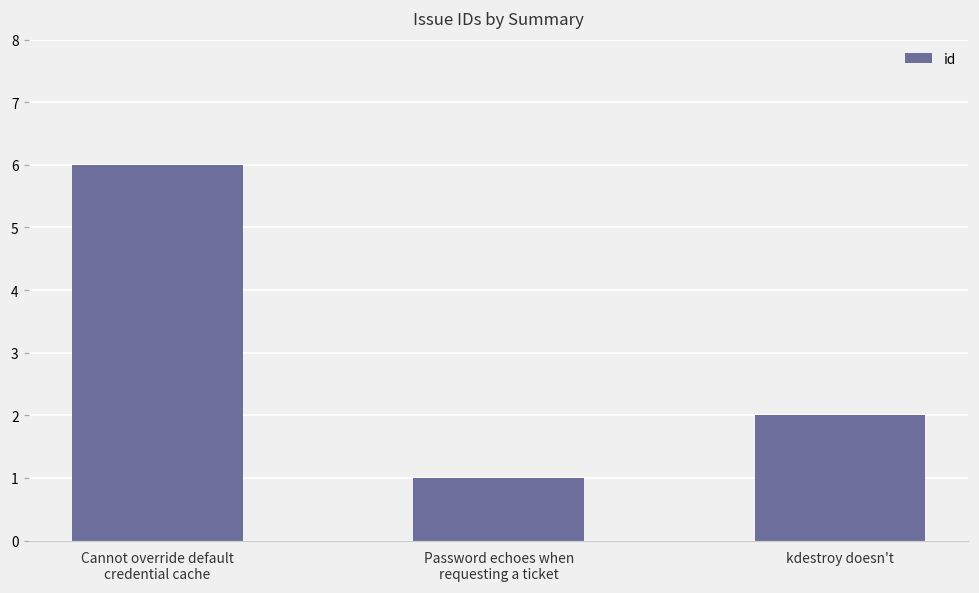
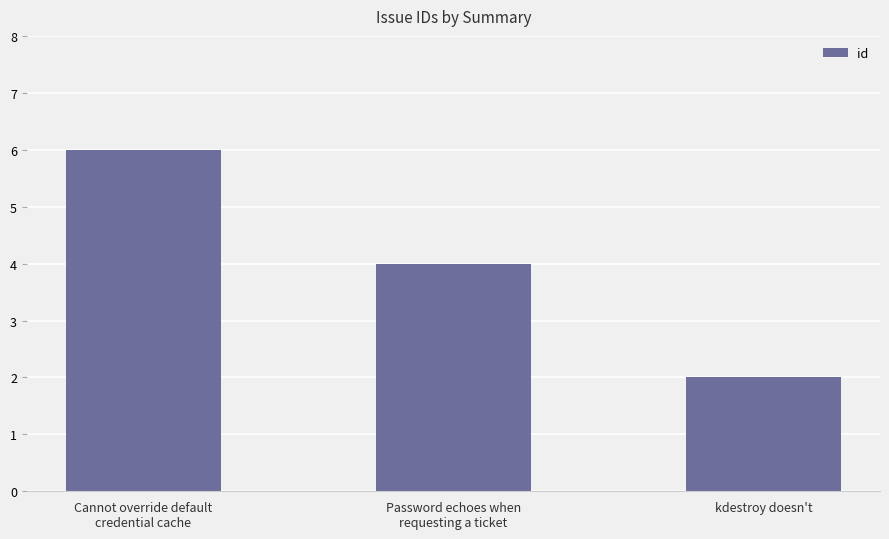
Password echoes when requesting a ticket: 1 -> 4
